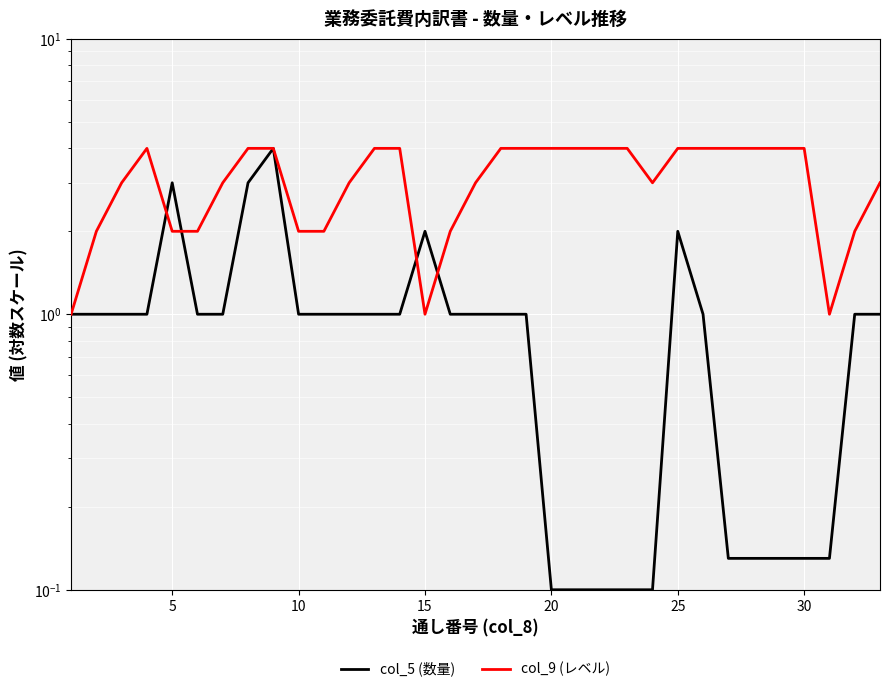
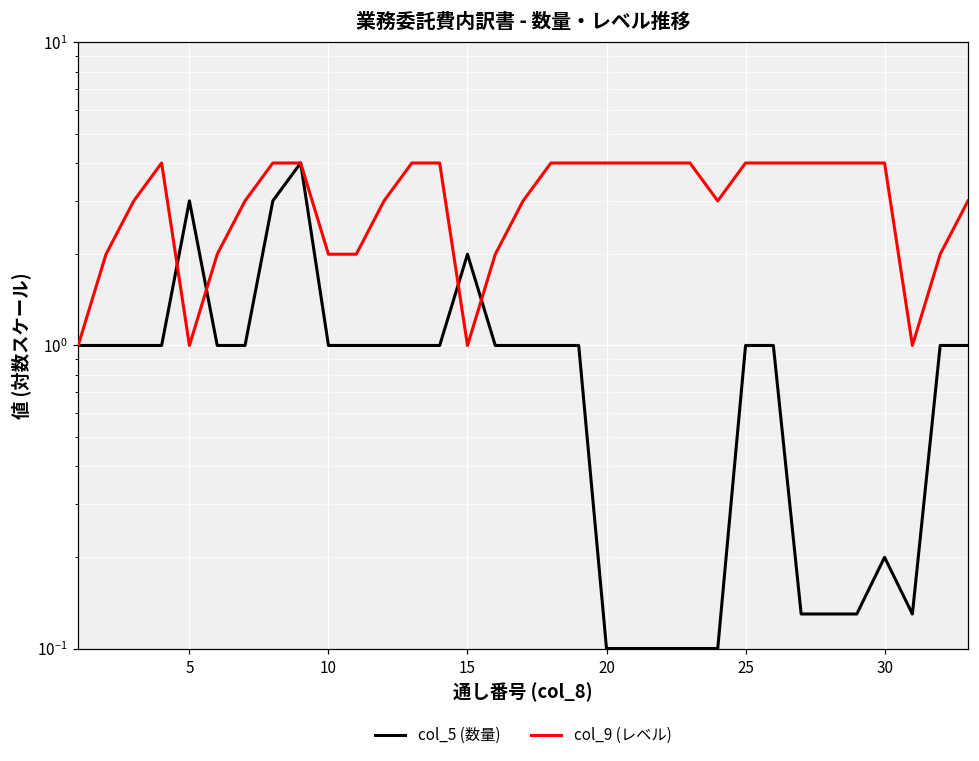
col_9 (レベル), 5: 2 -> 1
col_5 (数量), 25: 2 -> 1
col_5 (数量), 30: 0.13 -> 0.20
